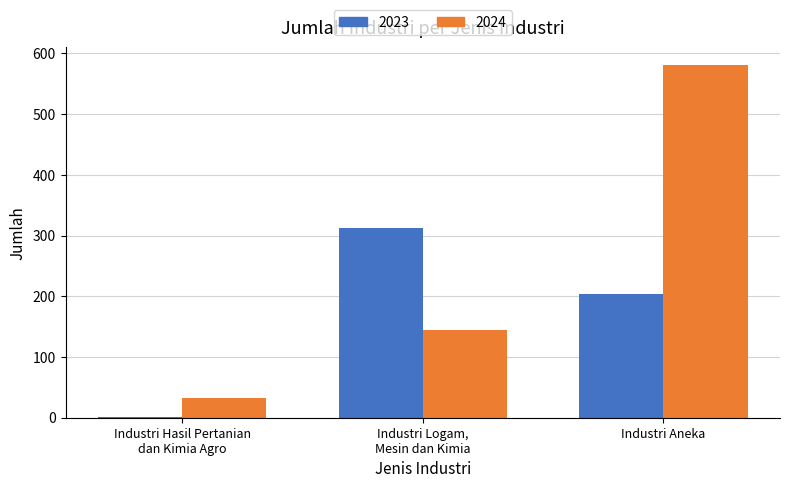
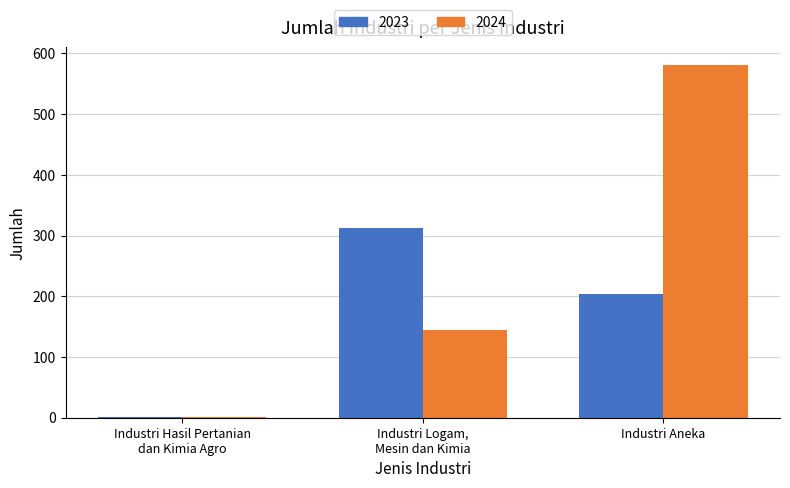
2024, Industri Hasil Pertanian dan Kimia Agro: 30 -> 0
